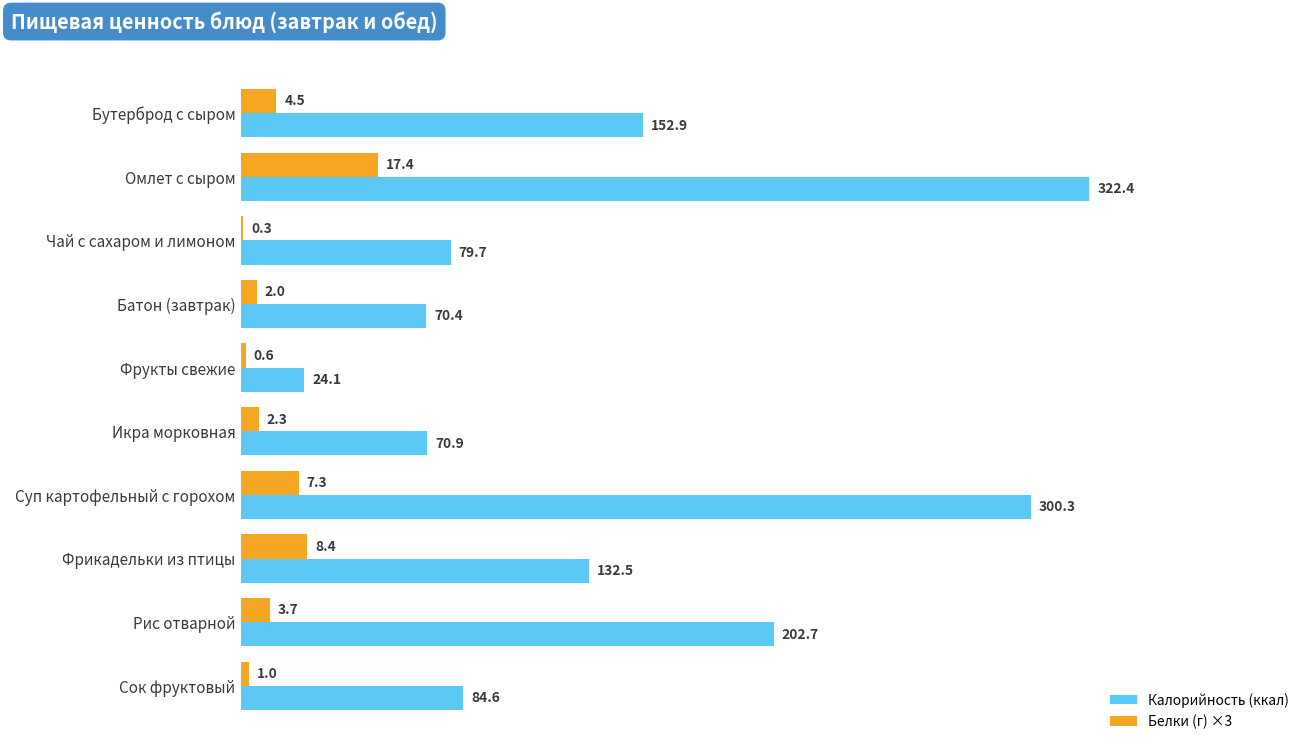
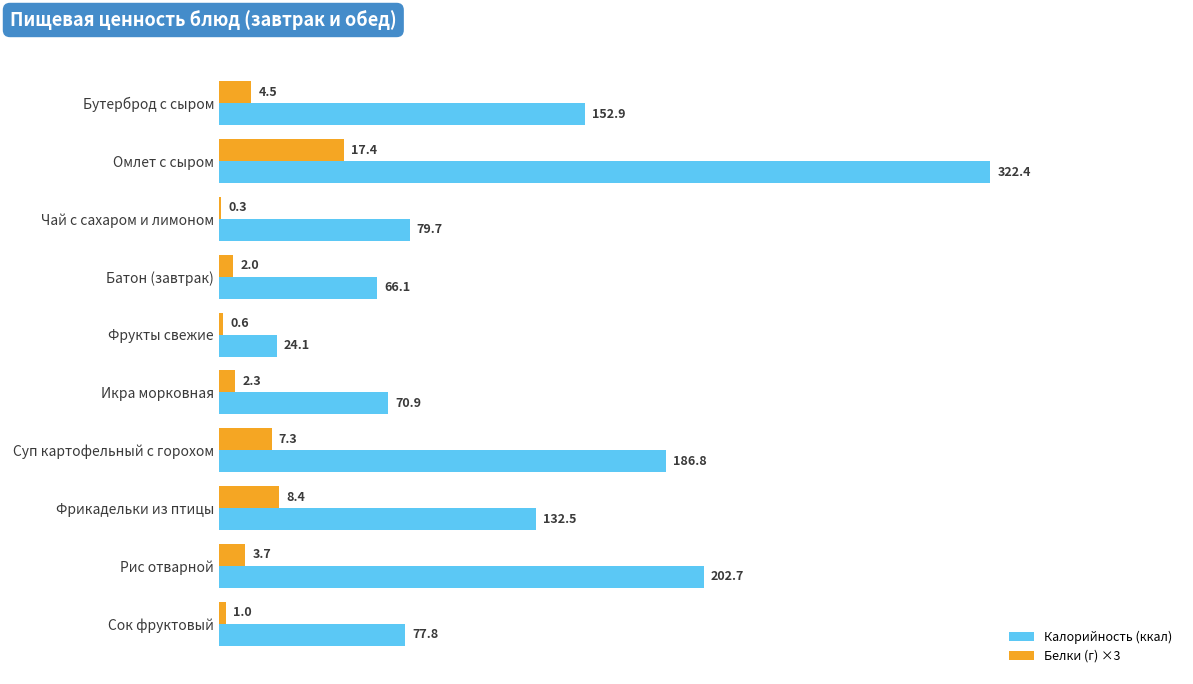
Калорийность (ккал), Батон (завтрак): 70.4 -> 66.1
Калорийность (ккал), Суп картофельный с горохом: 300.3 -> 186.8
Калорийность (ккал), Сок фруктовый: 84.6 -> 77.8
